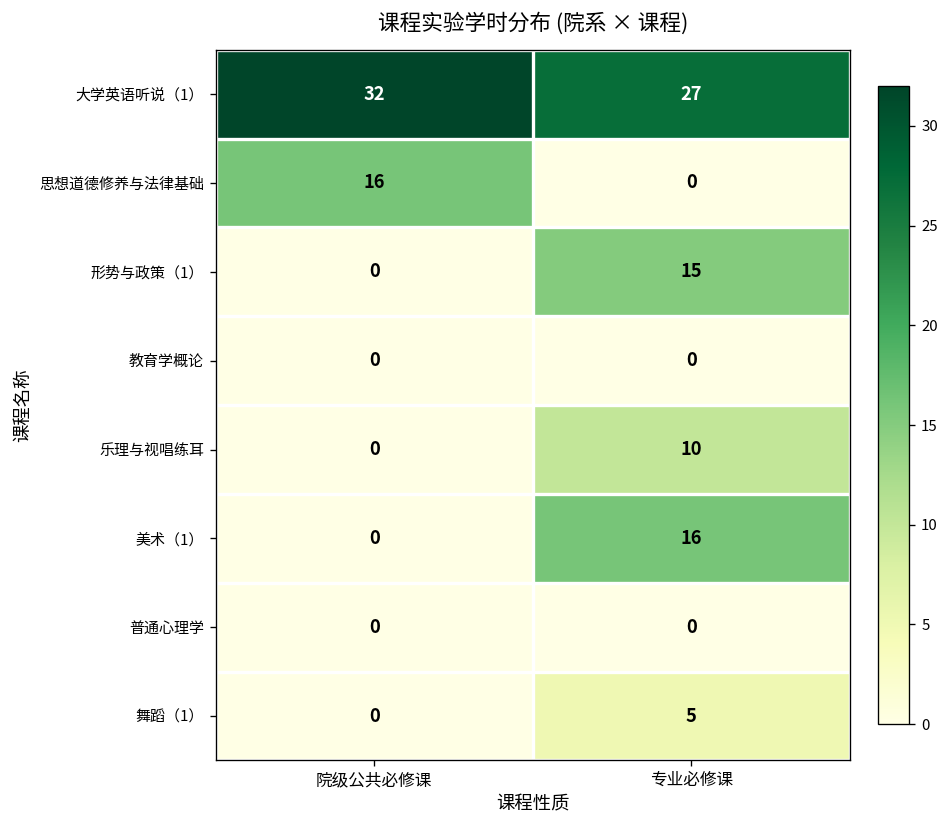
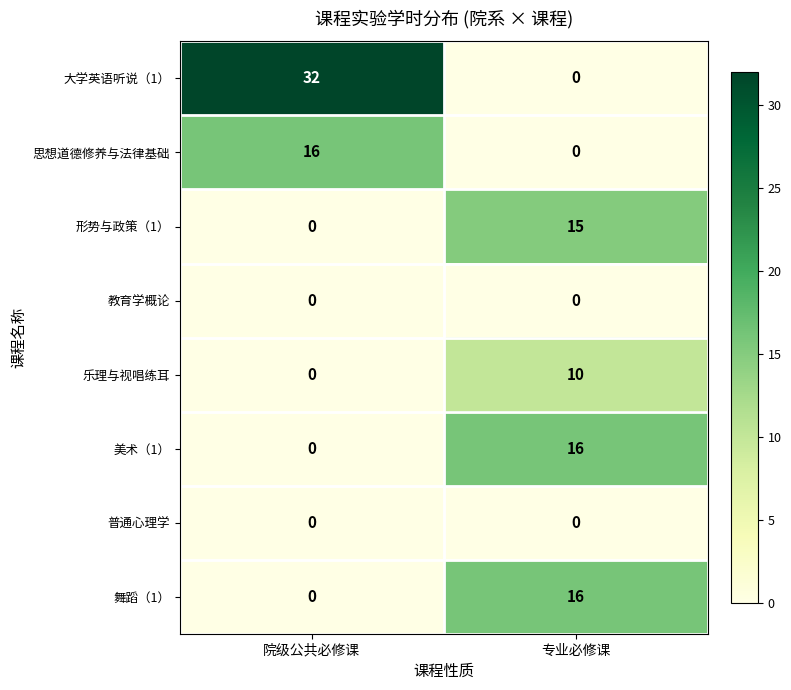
大学英语听说（1）, 专业必修课: 27 -> 0
舞蹈（1）, 专业必修课: 5 -> 16
